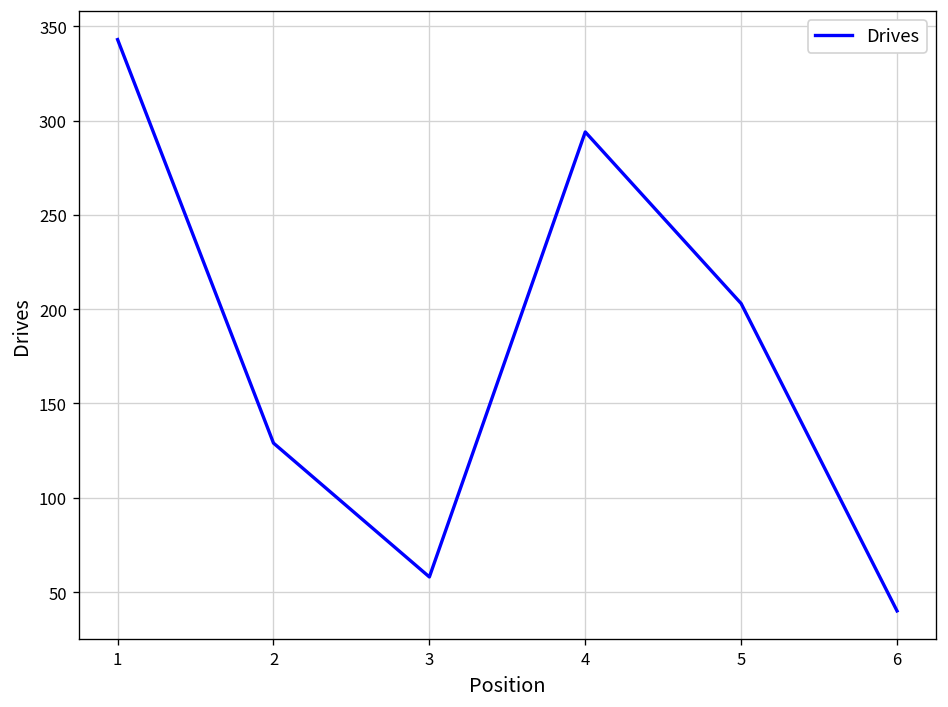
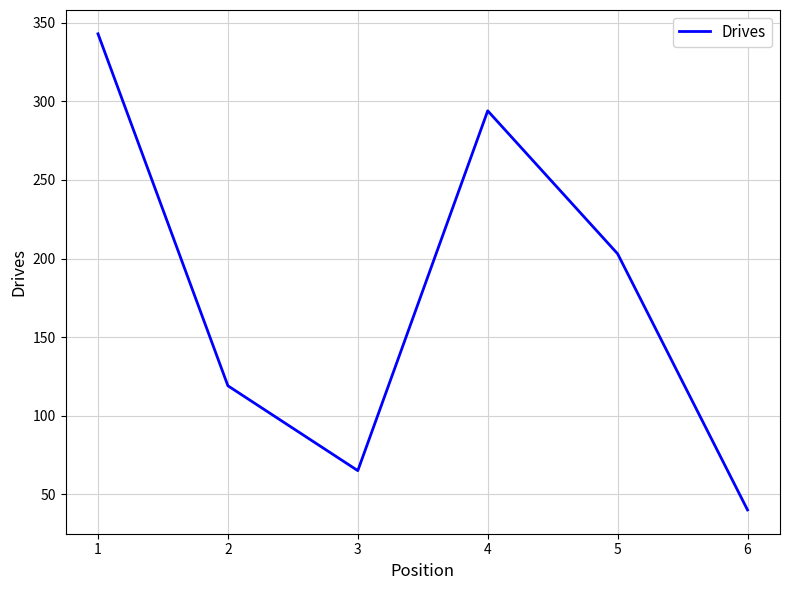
2: 129 -> 119
3: 58 -> 65
